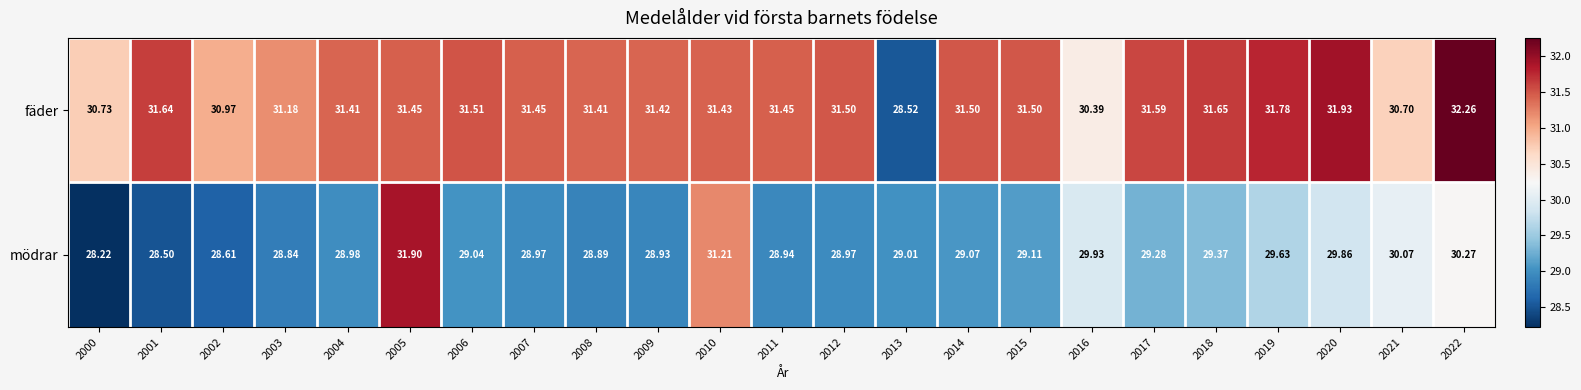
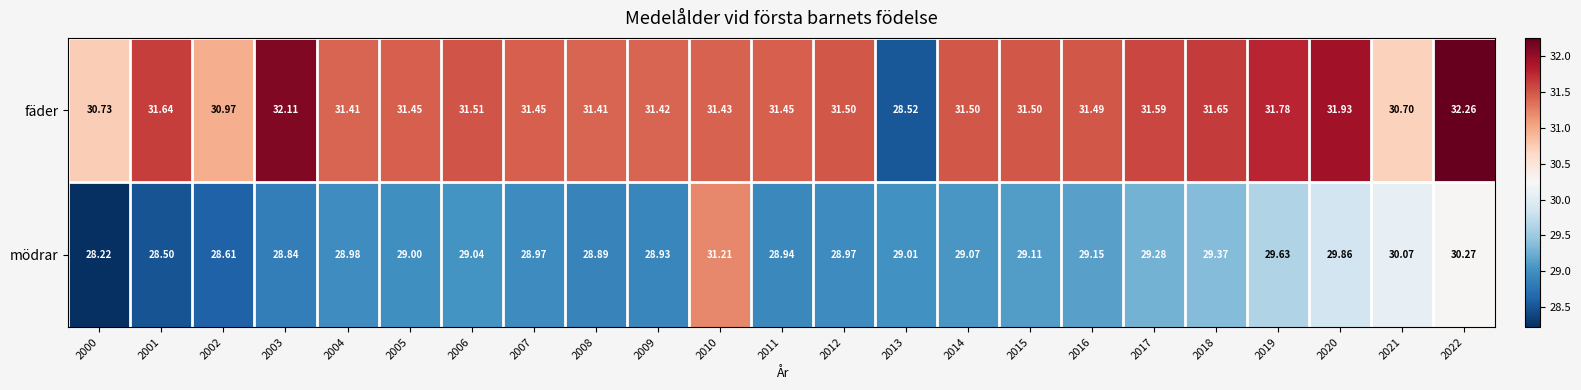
fäder, 2003: 31.18 -> 32.11
fäder, 2016: 30.39 -> 31.49
mödrar, 2005: 31.90 -> 29.00
mödrar, 2016: 29.93 -> 29.15
